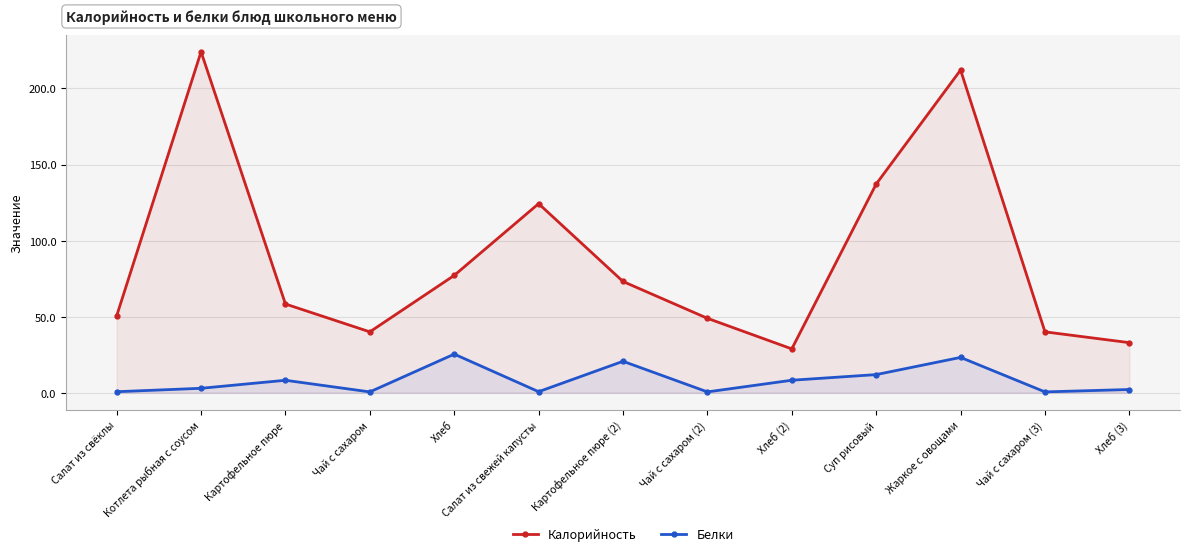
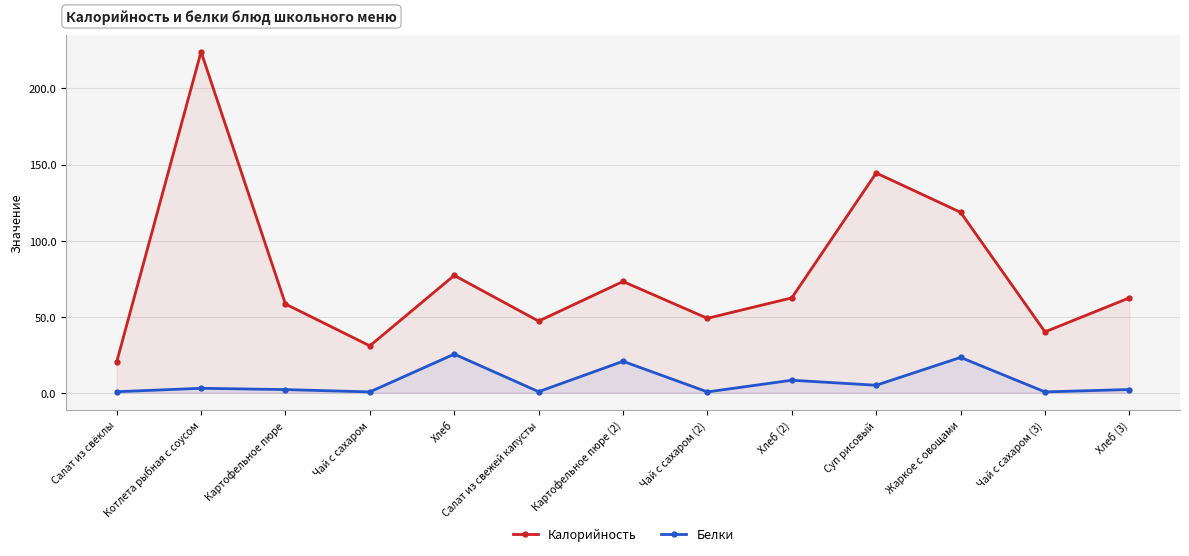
Калорийность, Салат из свёклы: 51 -> 20
Белки, Картофельное пюре: 8 -> 2
Калорийность, Чай с сахаром: 40 -> 31
Калорийность, Салат из свежей капусты: 124 -> 47
Калорийность, Хлеб (2): 29 -> 62
Калорийность, Суп рисовый: 137 -> 144
Белки, Суп рисовый: 12 -> 5
Калорийность, Жаркое с овощами: 212 -> 119
Калорийность, Хлеб (3): 33 -> 62
